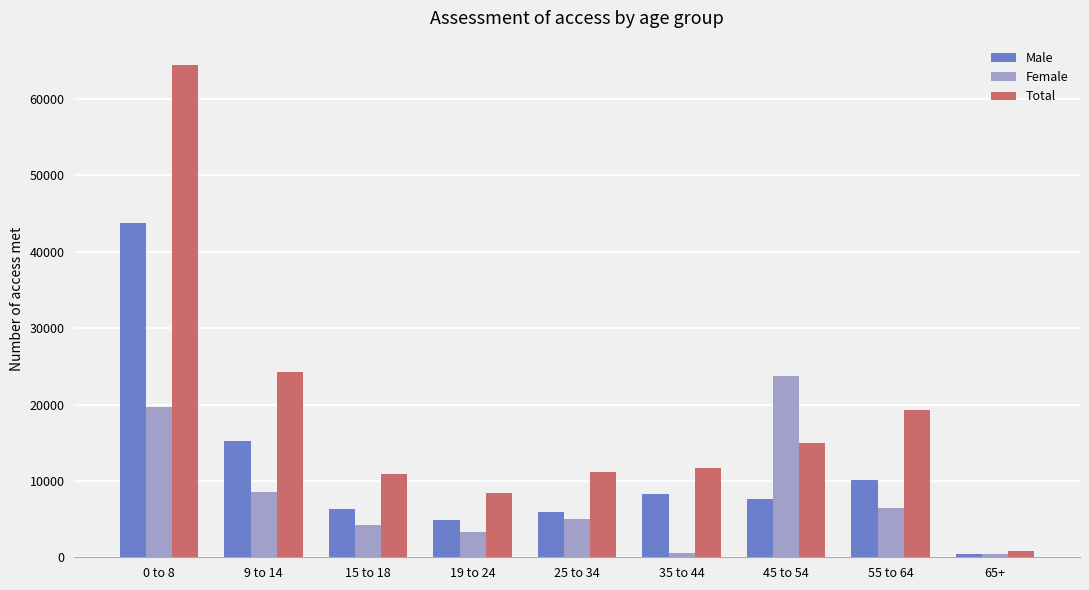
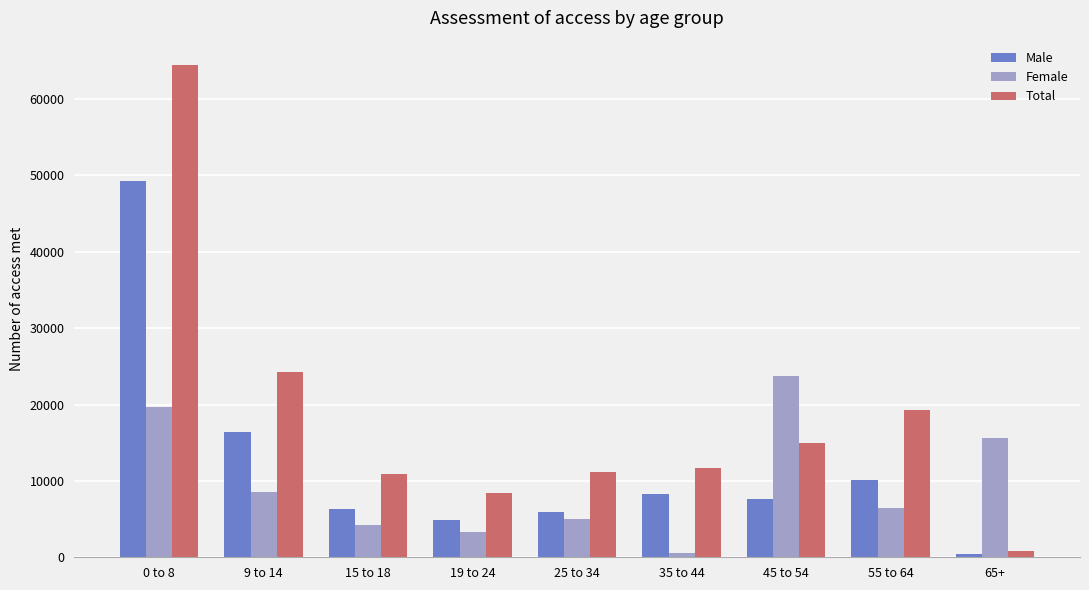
Male, 0 to 8: 44000 -> 49000
Male, 9 to 14: 15000 -> 16000
Female, 65+: 0 -> 16000
